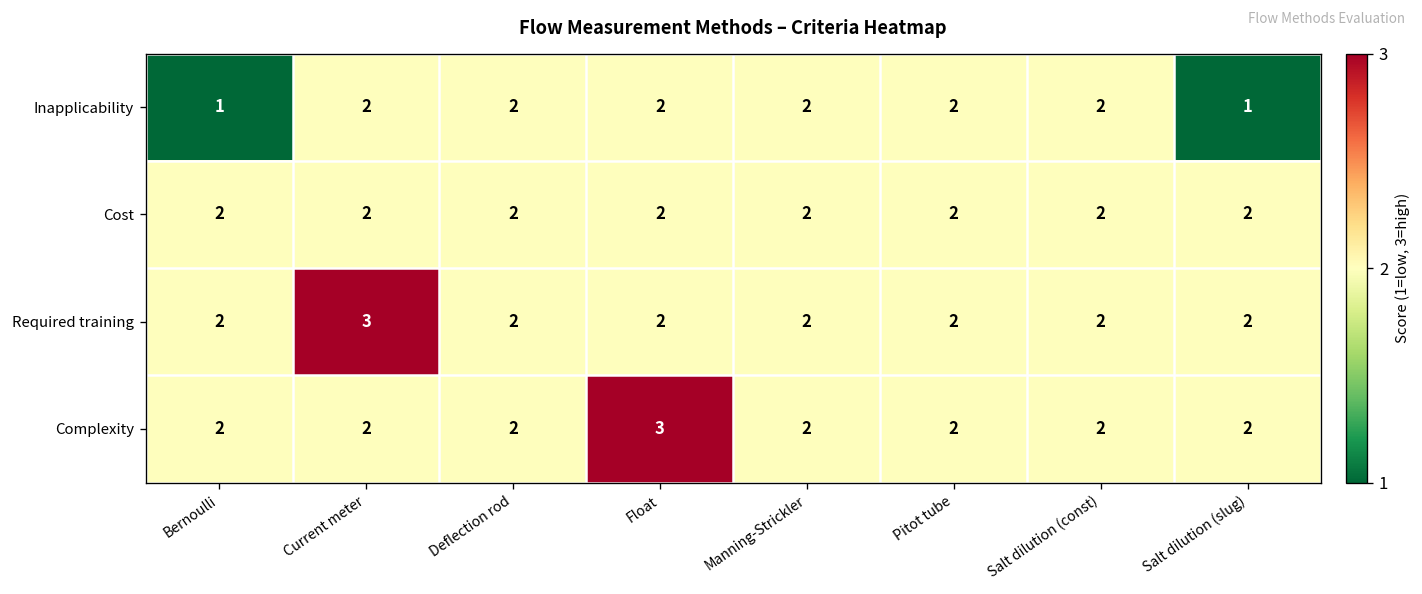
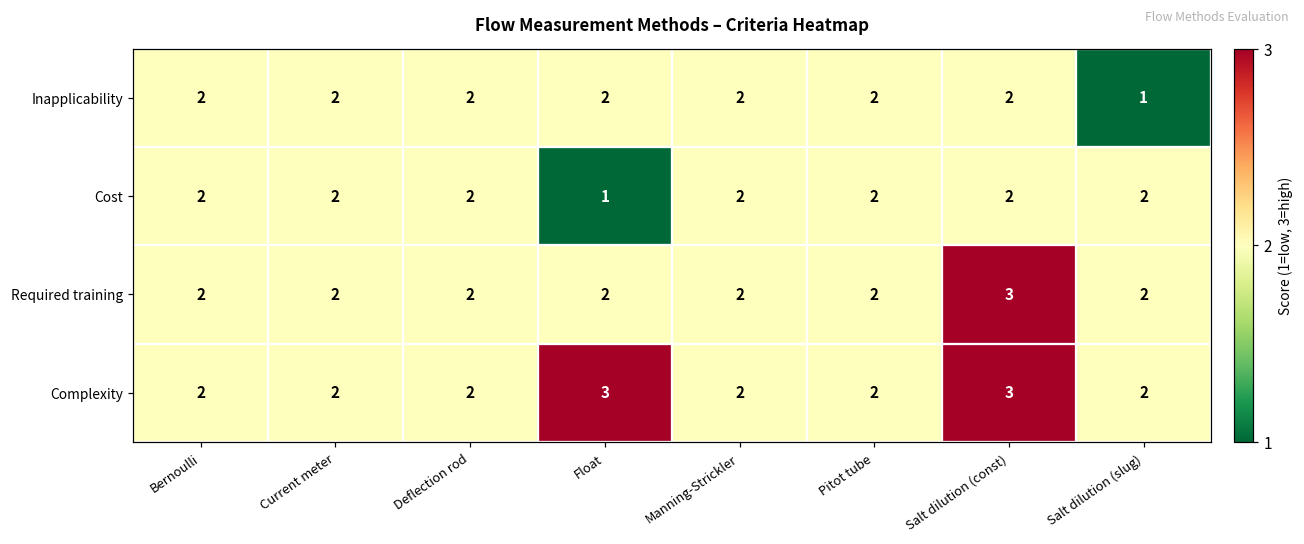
Inapplicability, Bernoulli: 1 -> 2
Cost, Float: 2 -> 1
Required training, Current meter: 3 -> 2
Required training, Salt dilution (const): 2 -> 3
Complexity, Salt dilution (const): 2 -> 3
